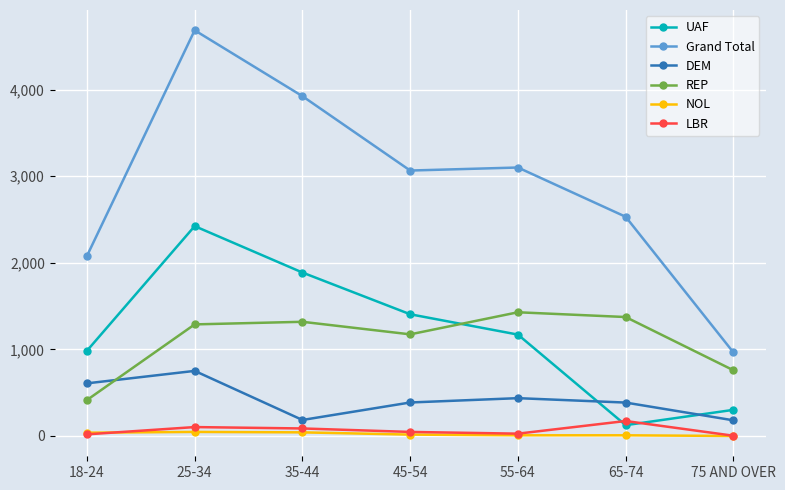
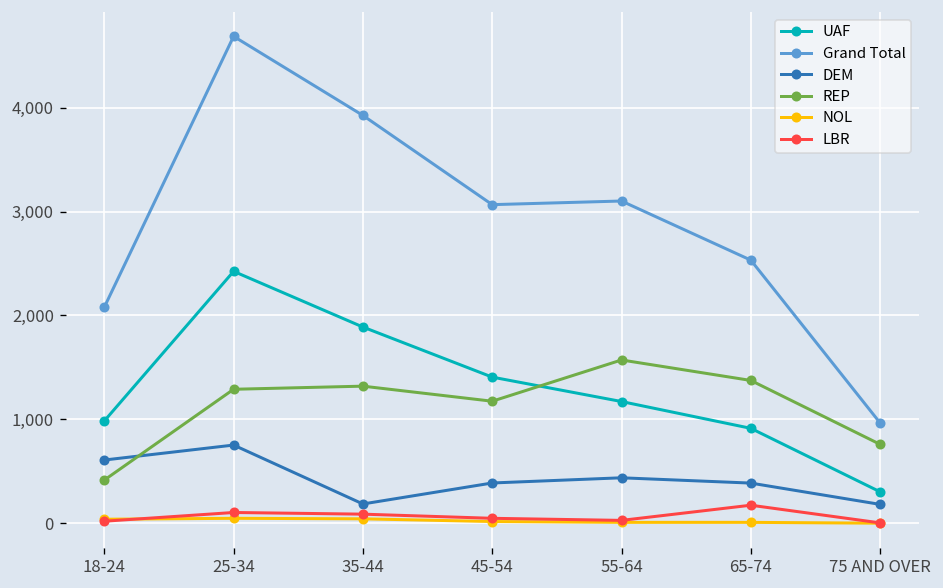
REP, 55-64: 1,400 -> 1,600
UAF, 65-74: 100 -> 900
